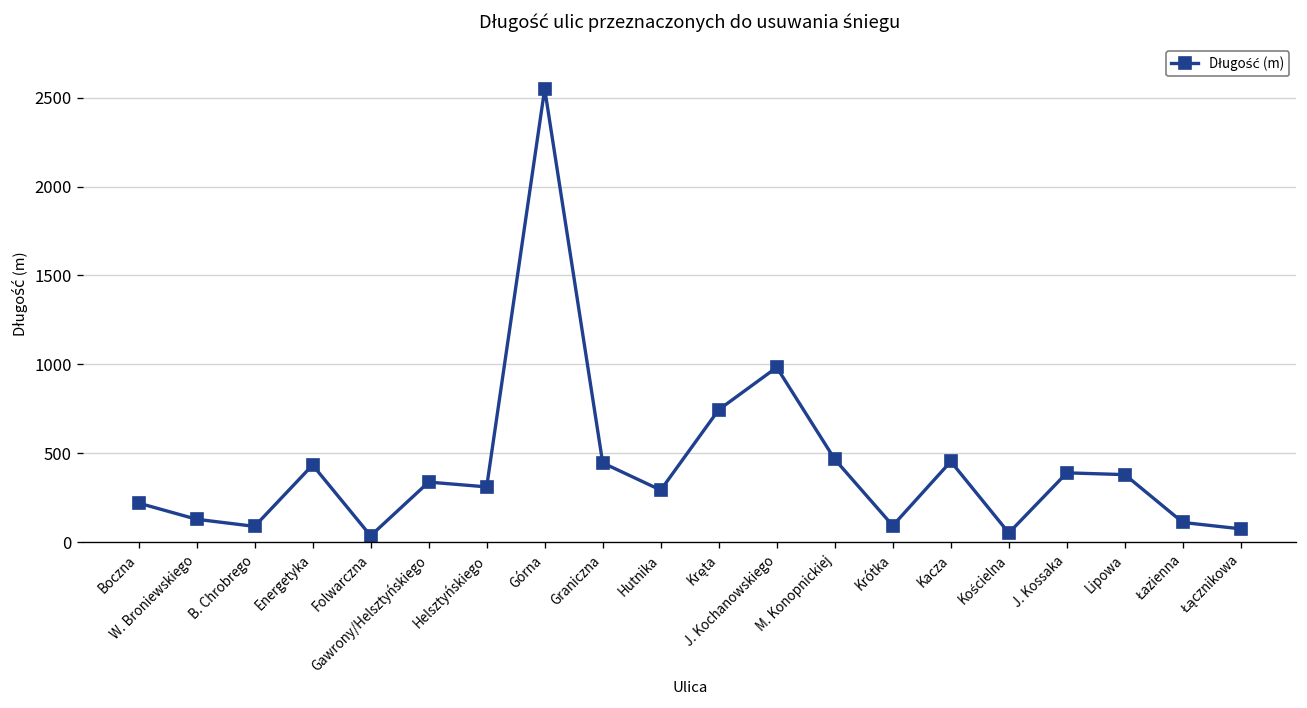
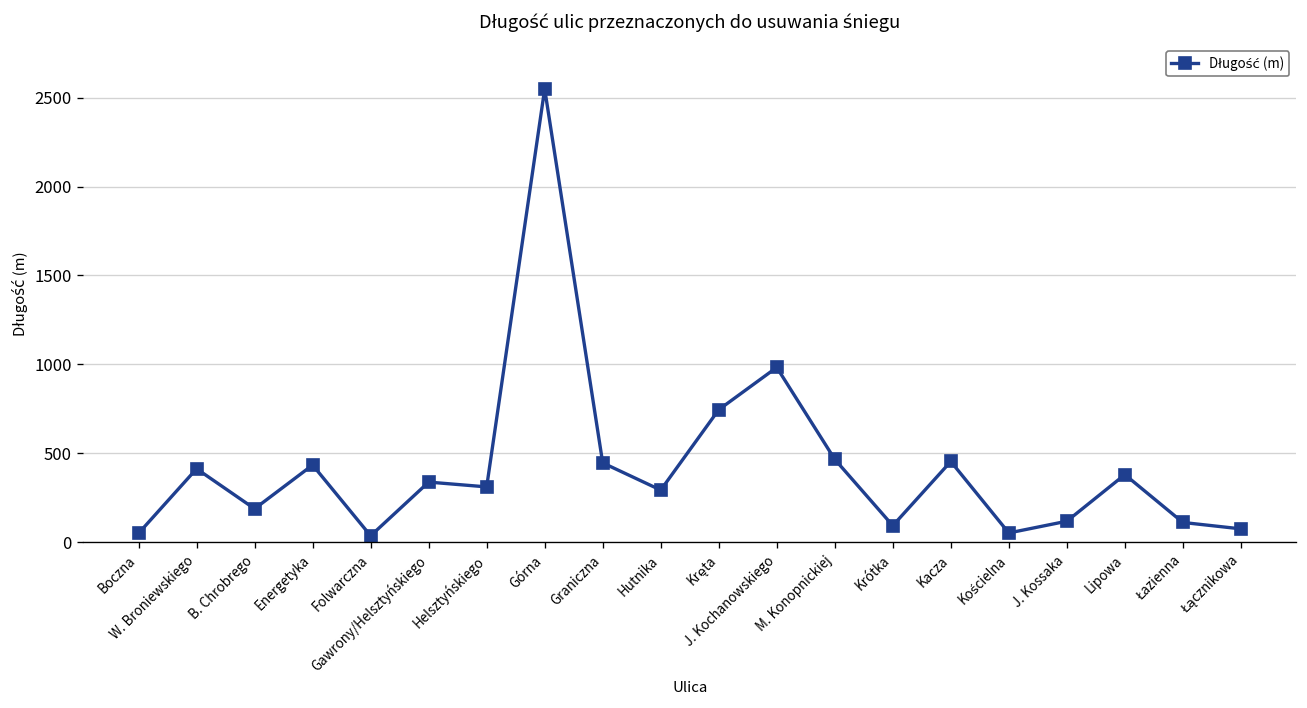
Boczna: 220 -> 50
W. Broniewskiego: 130 -> 410
B. Chrobrego: 90 -> 190
J. Kossaka: 390 -> 120
